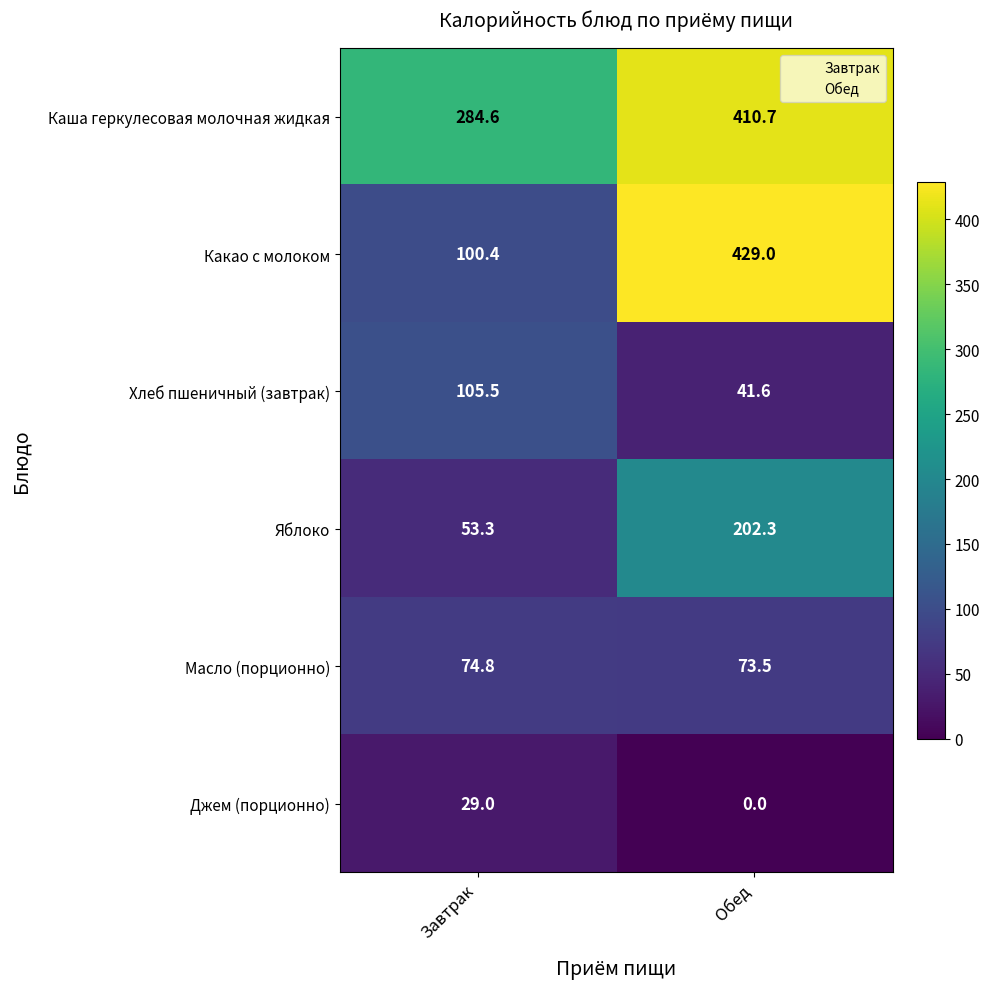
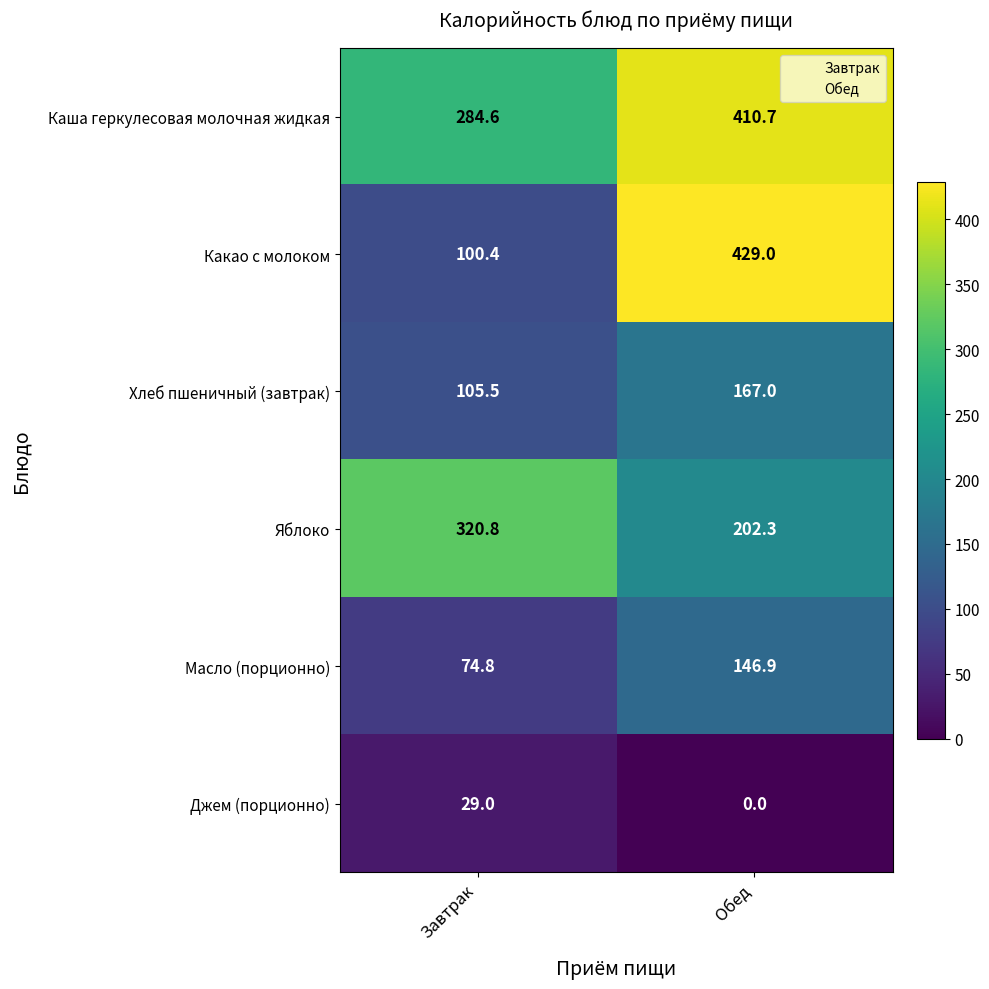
Хлеб пшеничный (завтрак), Обед: 41.6 -> 167.0
Яблоко, Завтрак: 53.3 -> 320.8
Масло (порционно), Обед: 73.5 -> 146.9
